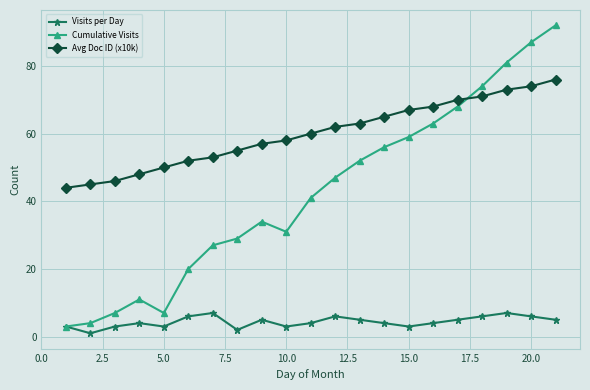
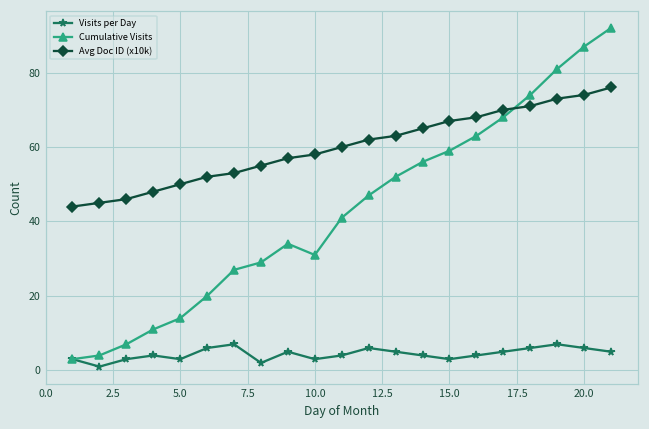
Cumulative Visits, 5.0: 7 -> 14
